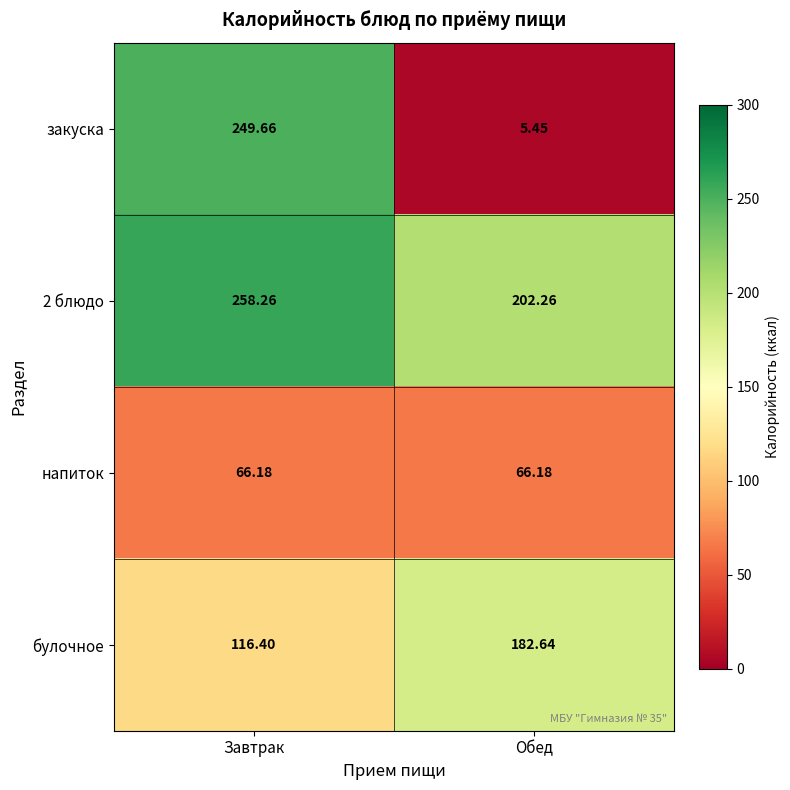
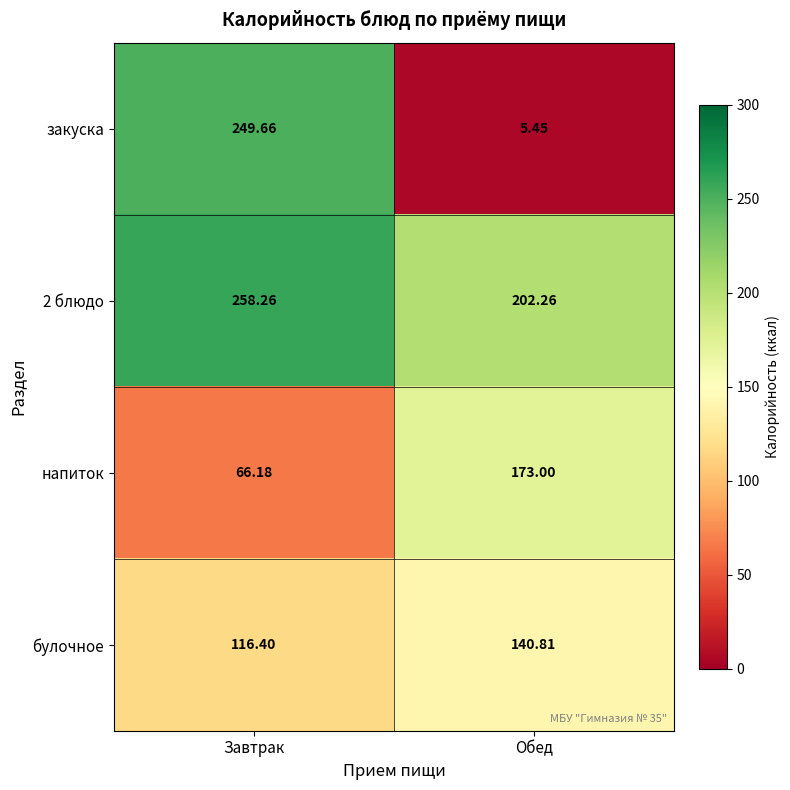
напиток, Обед: 66.18 -> 173.00
булочное, Обед: 182.64 -> 140.81
